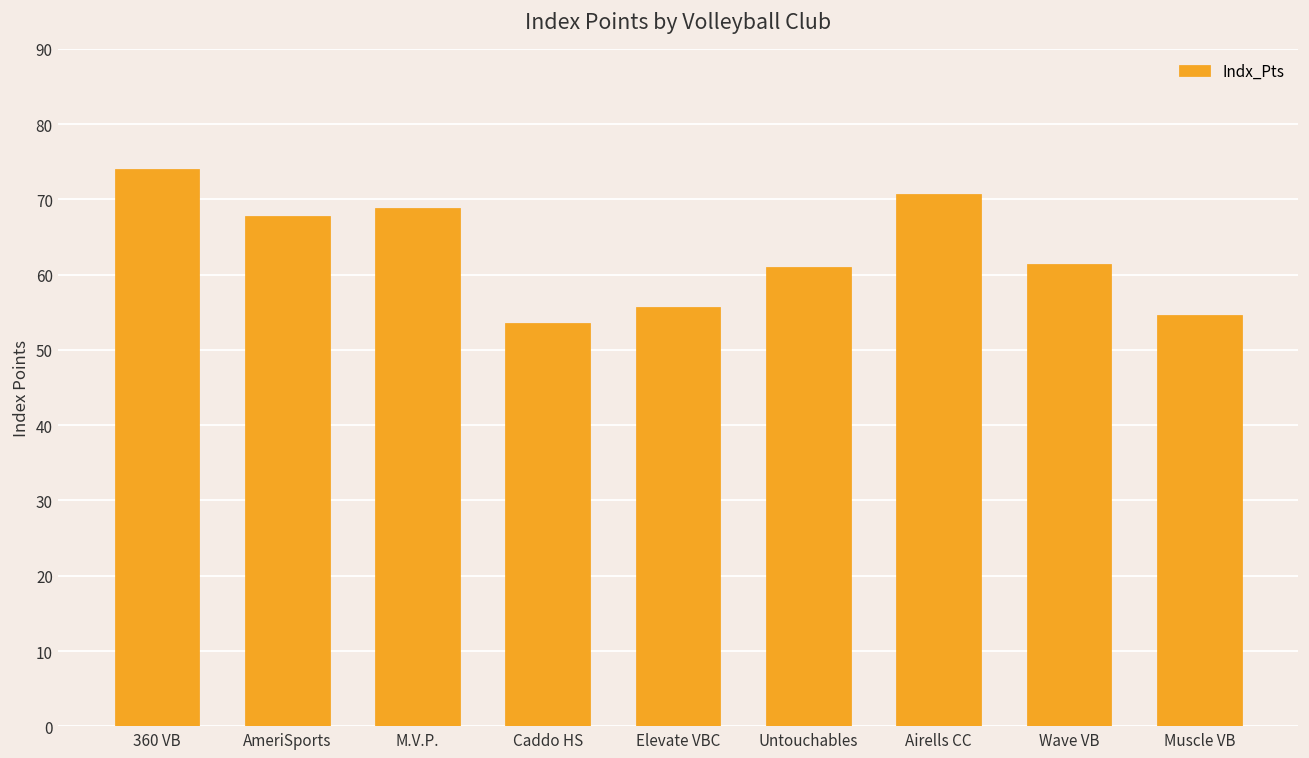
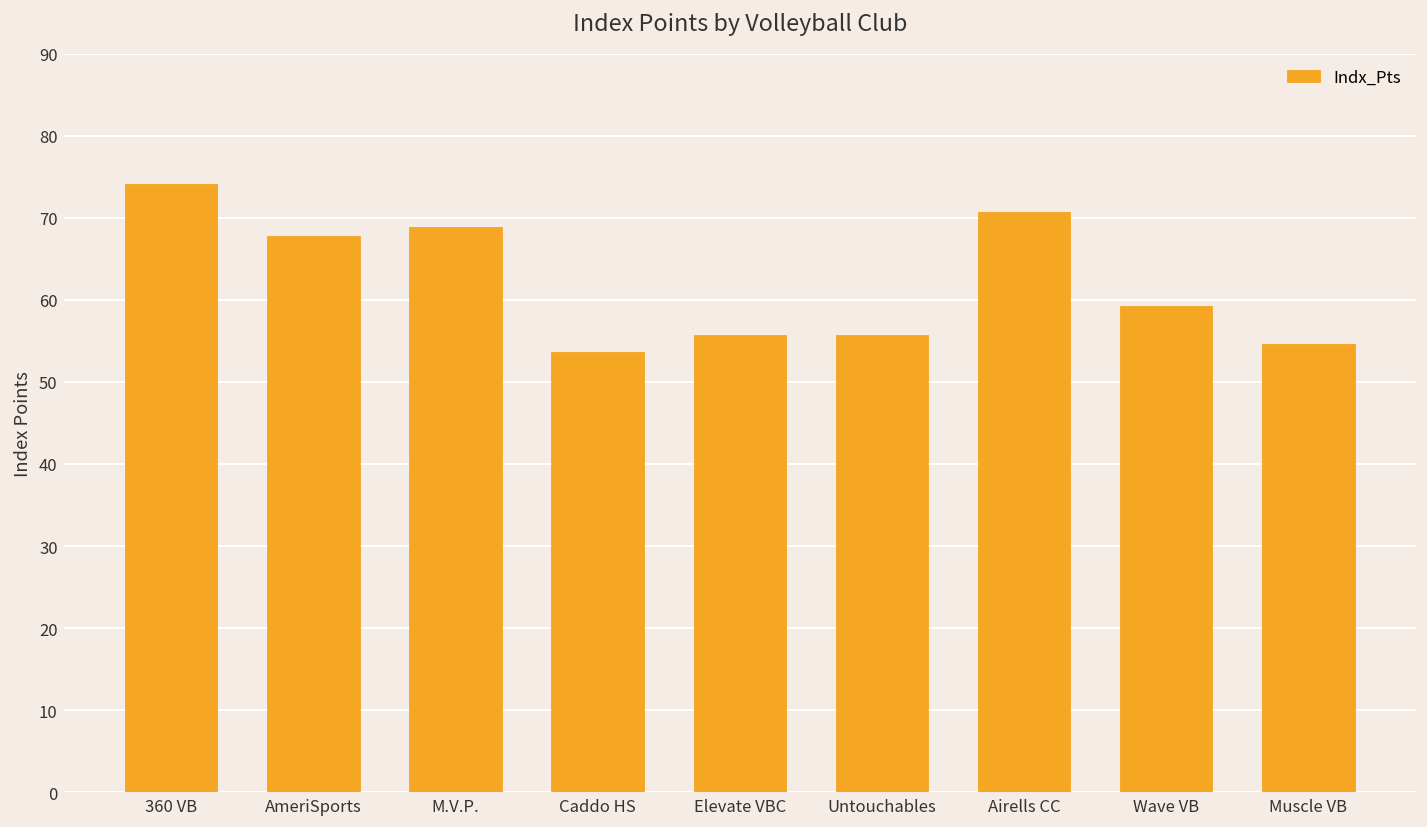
Untouchables: 61 -> 56
Wave VB: 61 -> 59
